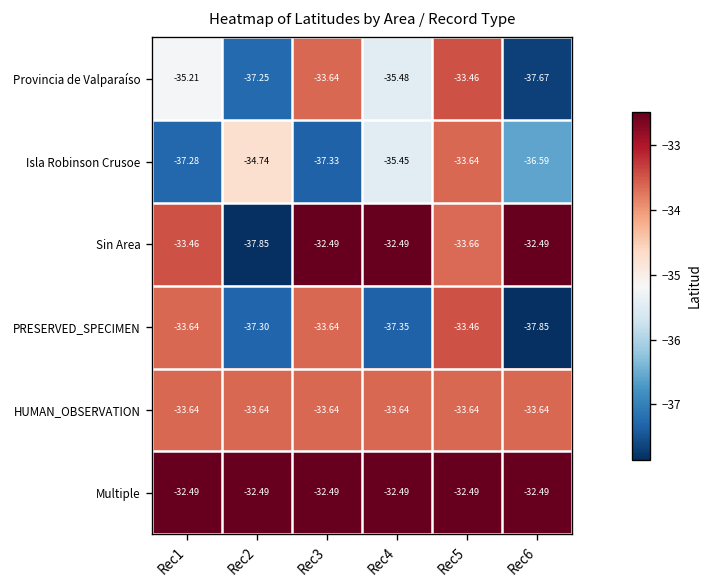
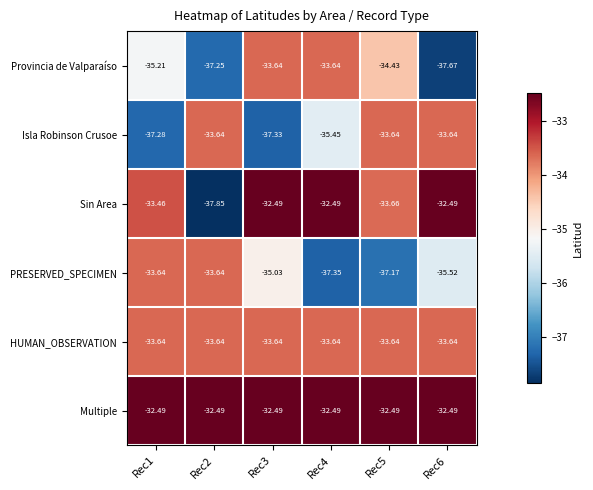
Provincia de Valparaíso, Rec4: -35.48 -> -33.64
Provincia de Valparaíso, Rec5: -33.46 -> -34.43
Isla Robinson Crusoe, Rec2: -34.74 -> -33.64
Isla Robinson Crusoe, Rec6: -36.59 -> -33.64
PRESERVED_SPECIMEN, Rec2: -37.30 -> -33.64
PRESERVED_SPECIMEN, Rec3: -33.64 -> -35.03
PRESERVED_SPECIMEN, Rec5: -33.46 -> -37.17
PRESERVED_SPECIMEN, Rec6: -37.85 -> -35.52
